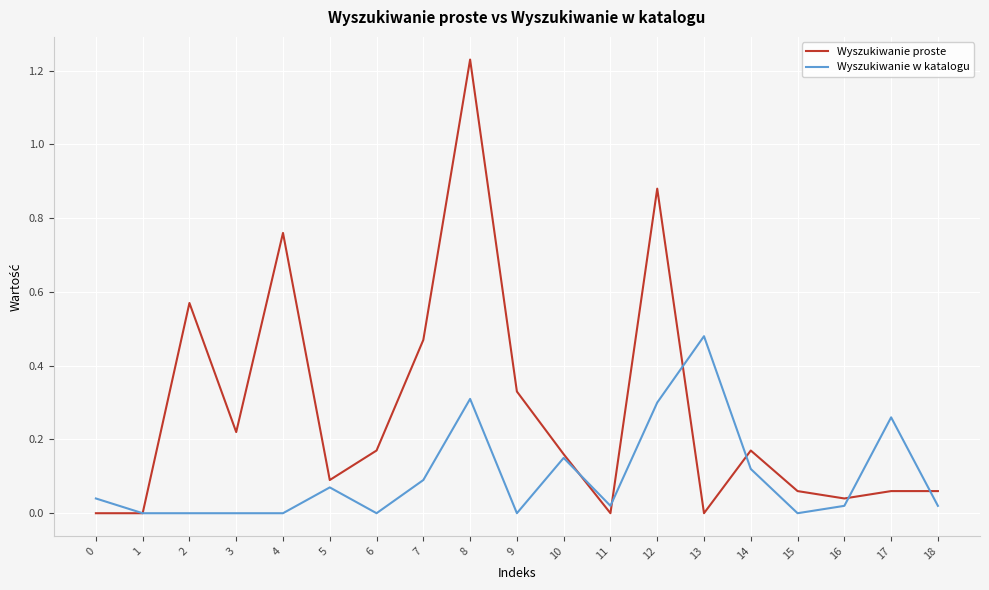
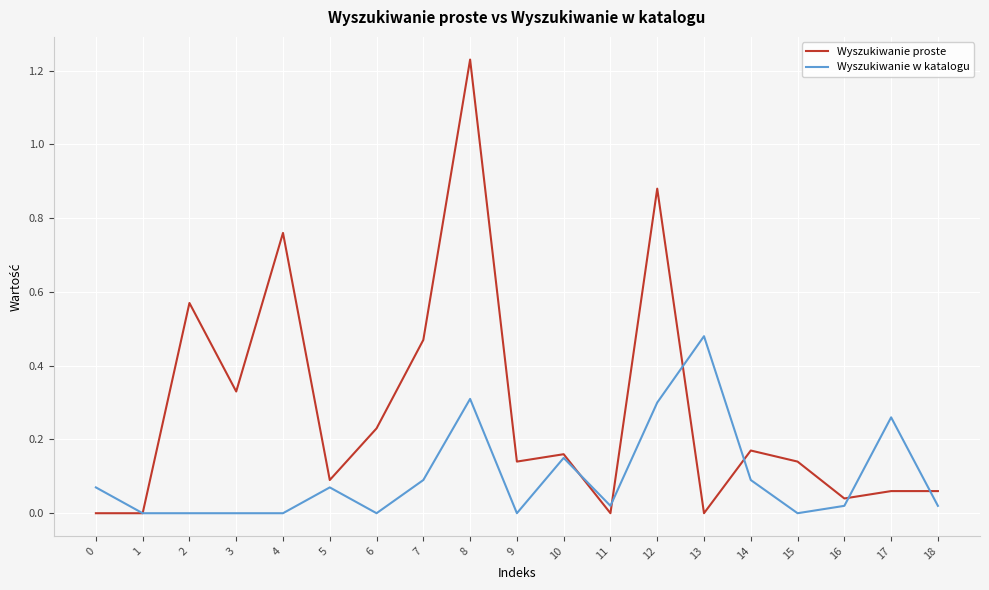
Wyszukiwanie w katalogu, 0: 0.04 -> 0.07
Wyszukiwanie proste, 3: 0.22 -> 0.33
Wyszukiwanie proste, 6: 0.17 -> 0.23
Wyszukiwanie proste, 9: 0.33 -> 0.14
Wyszukiwanie w katalogu, 14: 0.12 -> 0.09
Wyszukiwanie proste, 15: 0.06 -> 0.14
